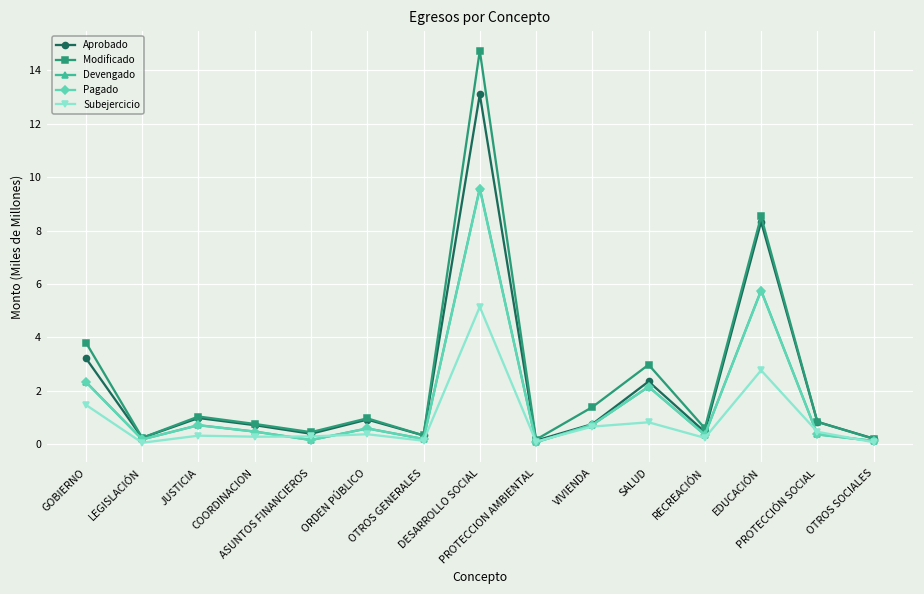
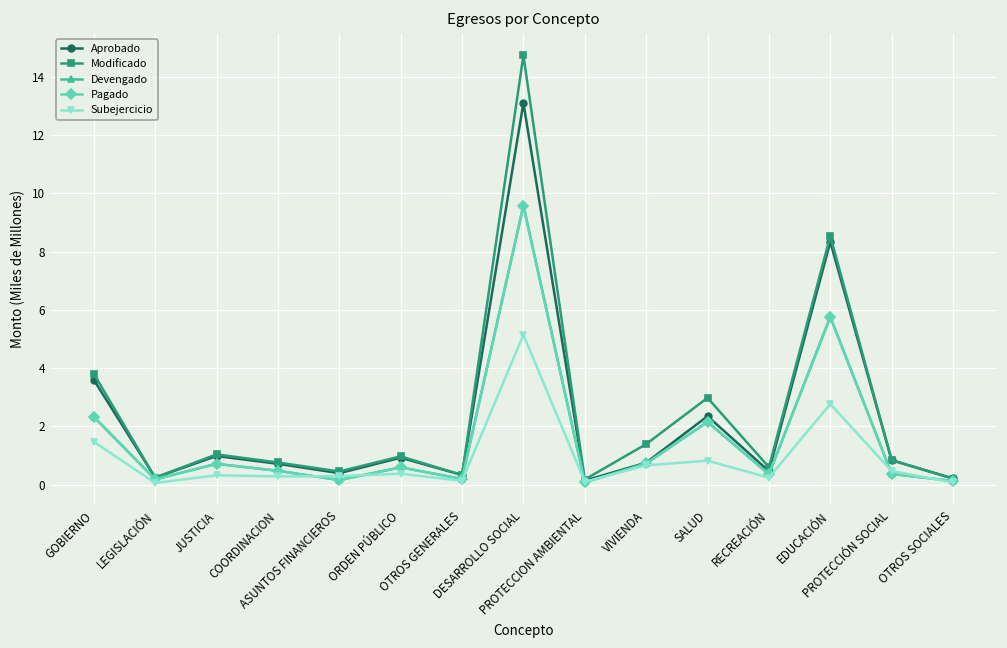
Aprobado, GOBIERNO: 3.2 -> 3.6
